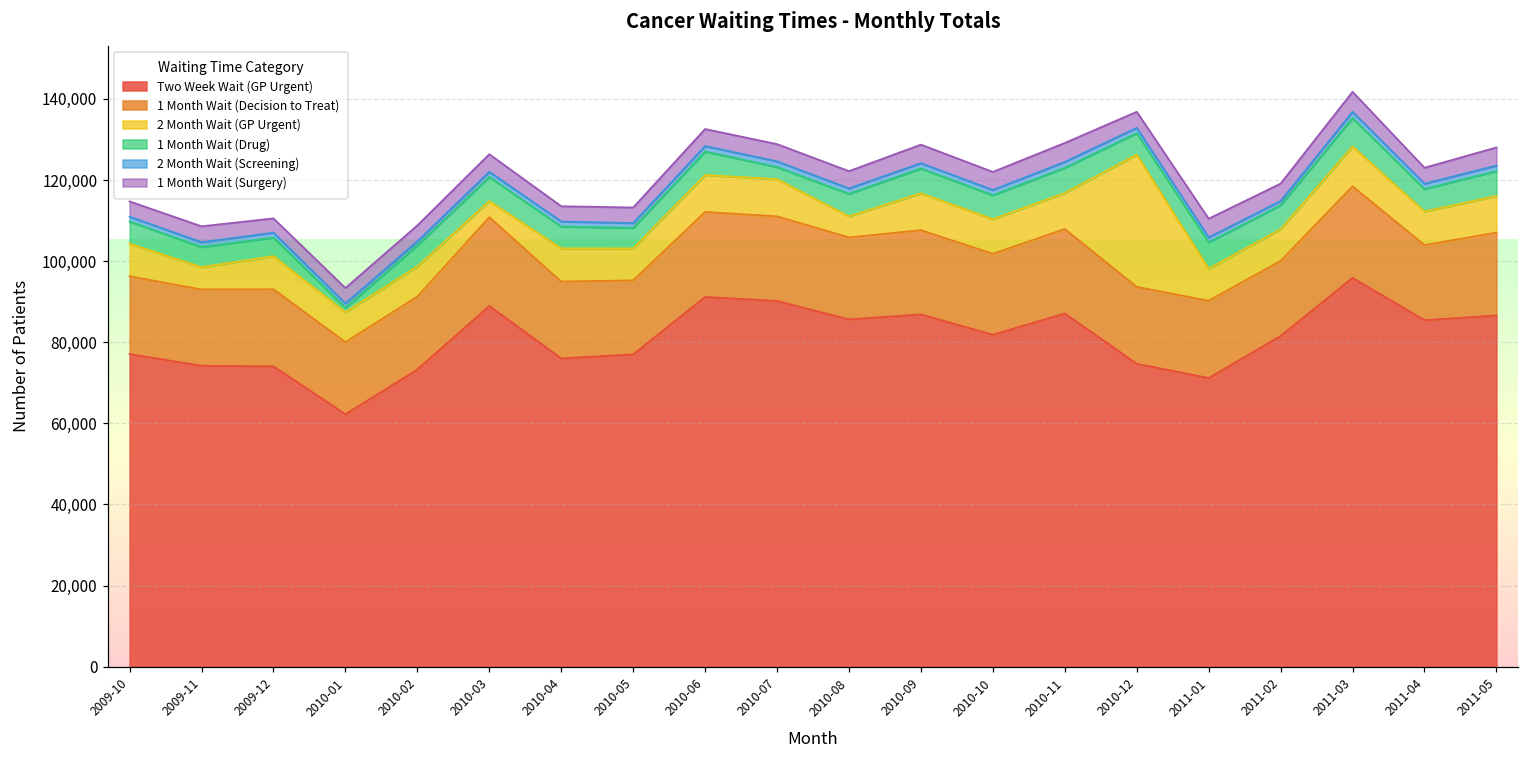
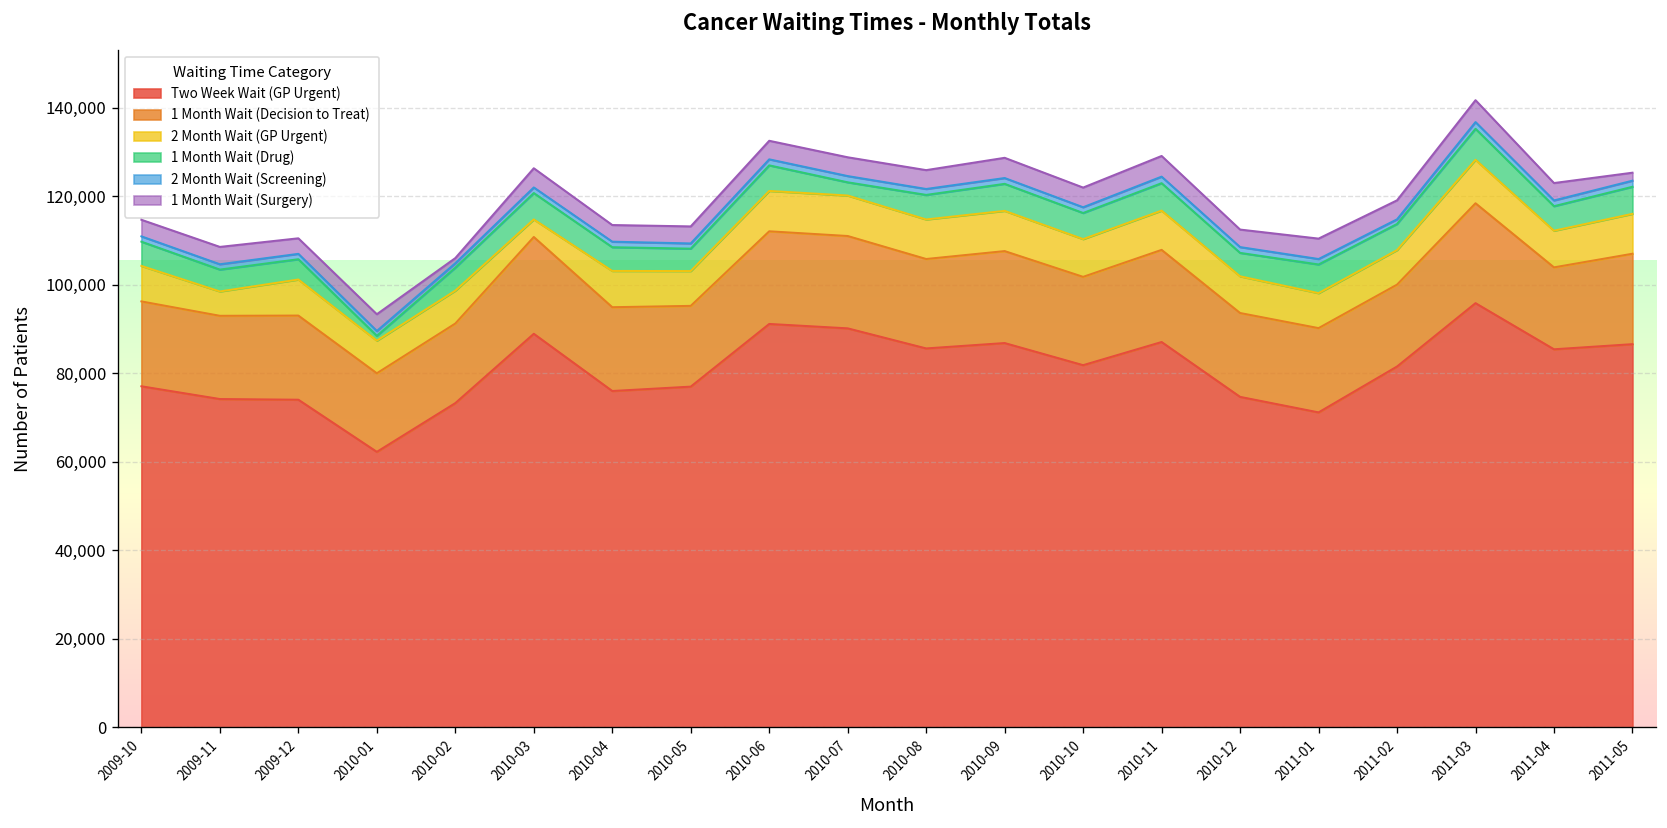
1 Month Wait (Surgery), 2010-02: 4,000 -> 1,000
2 Month Wait (GP Urgent), 2010-08: 5,000 -> 9,000
2 Month Wait (GP Urgent), 2010-12: 33,000 -> 8,000
1 Month Wait (Surgery), 2011-05: 4,000 -> 2,000
